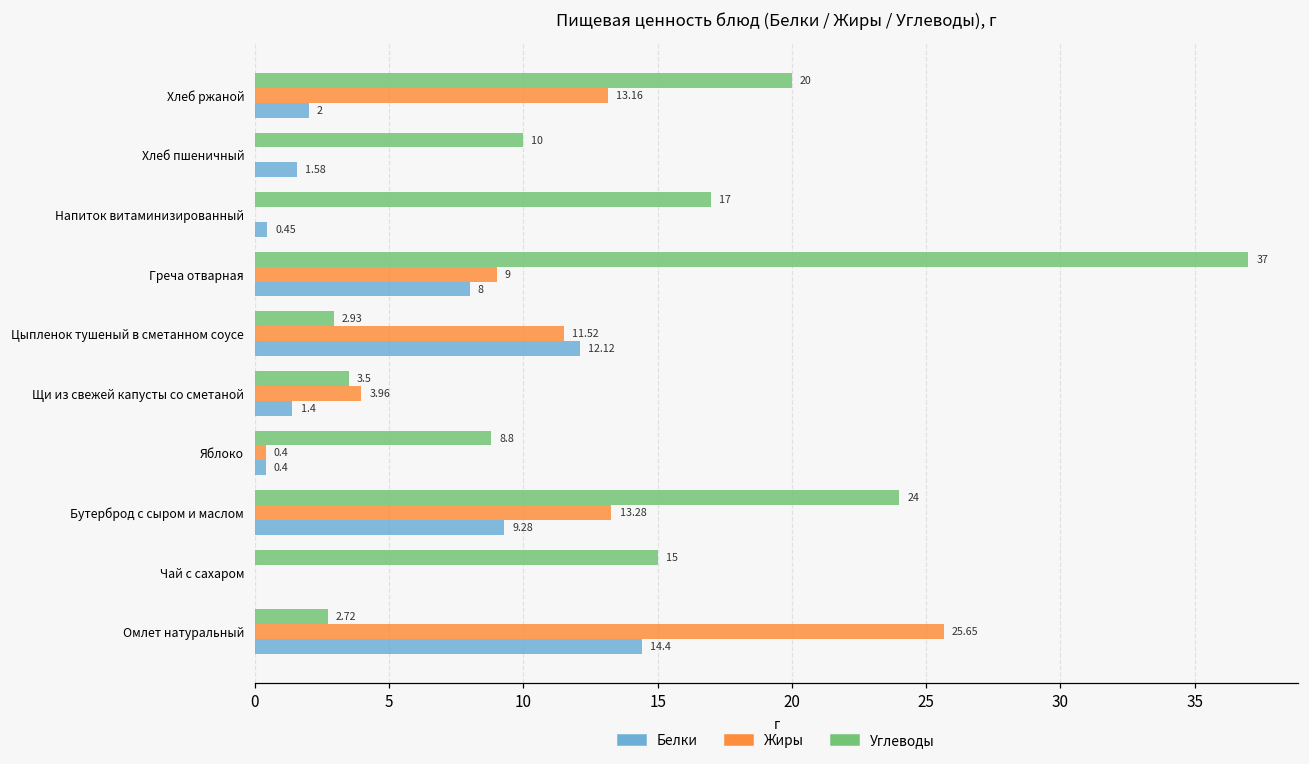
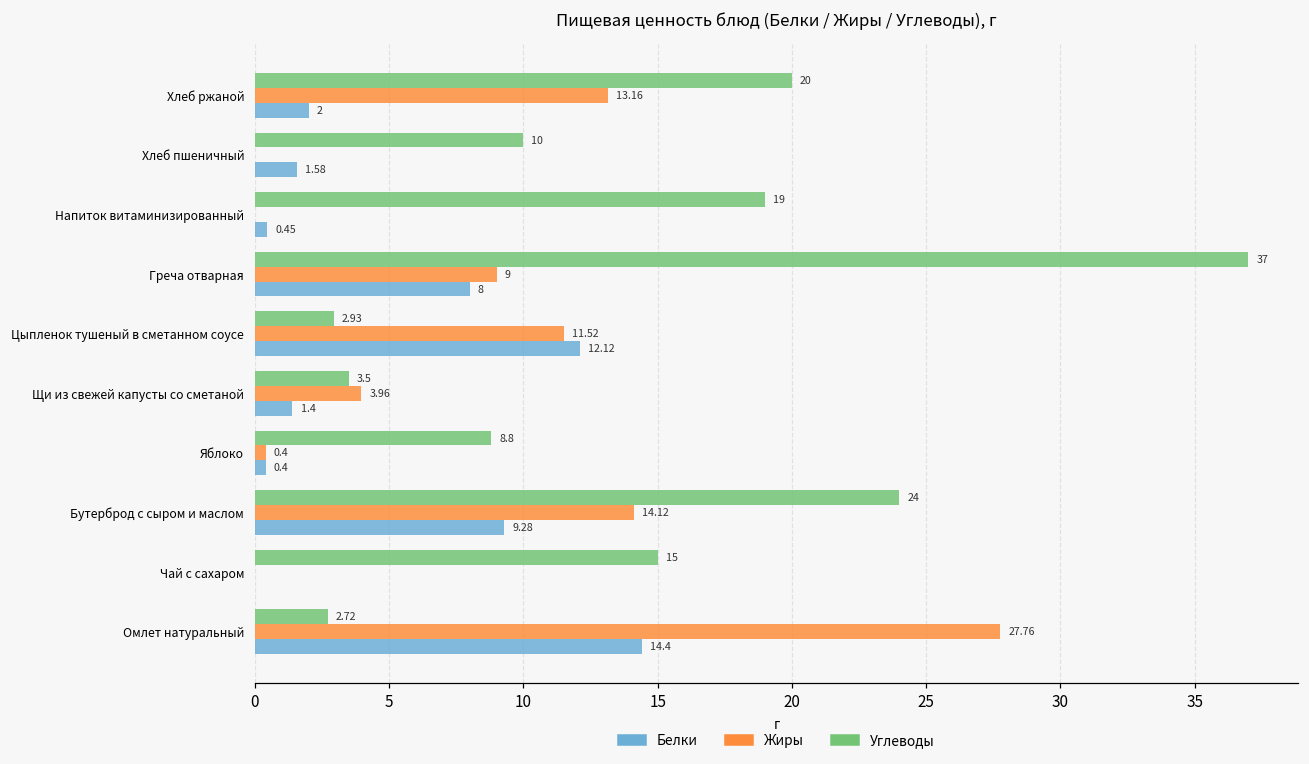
Углеводы, Напиток витаминизированный: 17 -> 19
Жиры, Бутерброд с сыром и маслом: 13.28 -> 14.12
Жиры, Омлет натуральный: 25.65 -> 27.76
